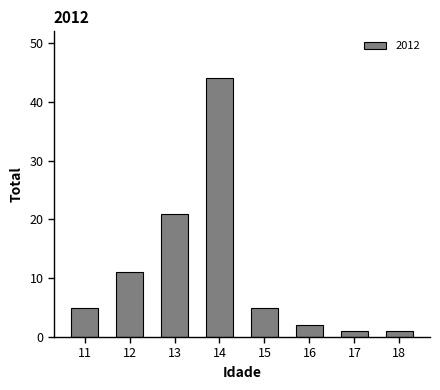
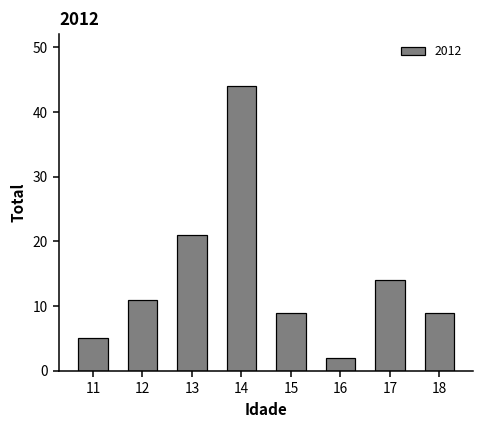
15: 5 -> 9
17: 1 -> 14
18: 1 -> 9
